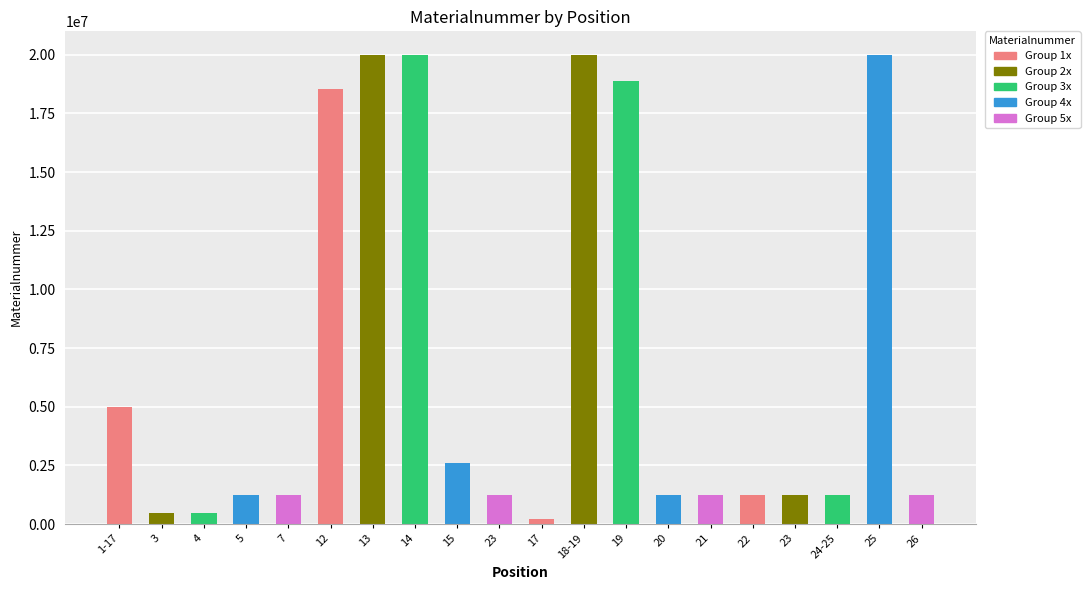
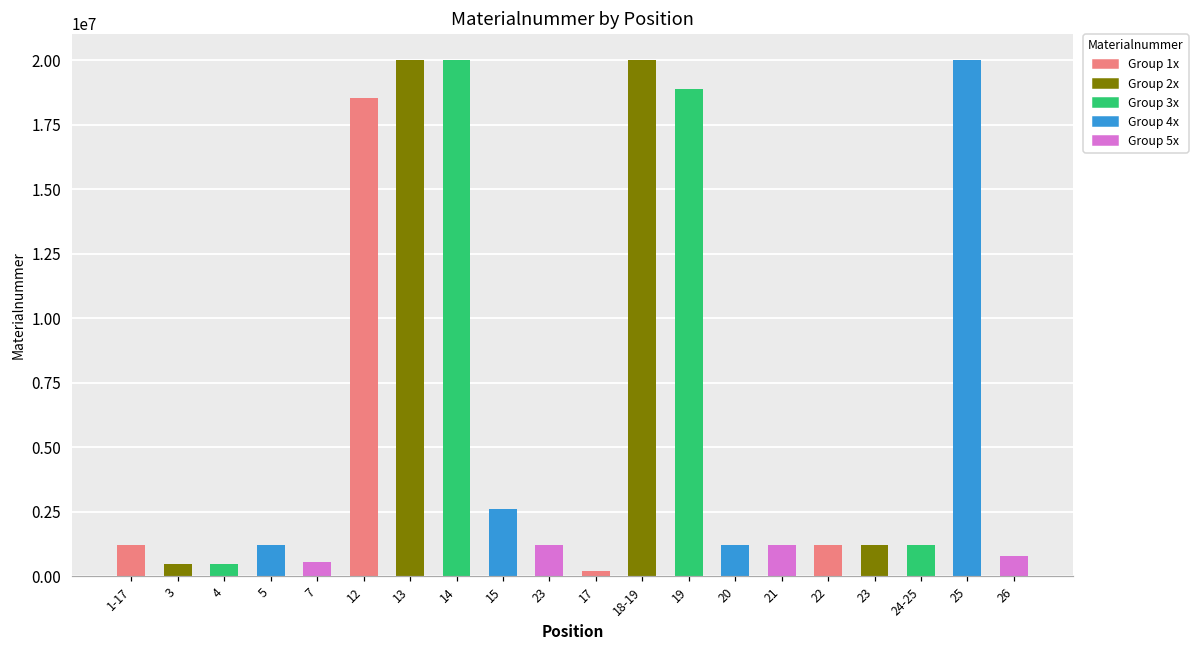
1-17: 5000000 -> 1200000
7: 1200000 -> 600000
26: 1200000 -> 800000
